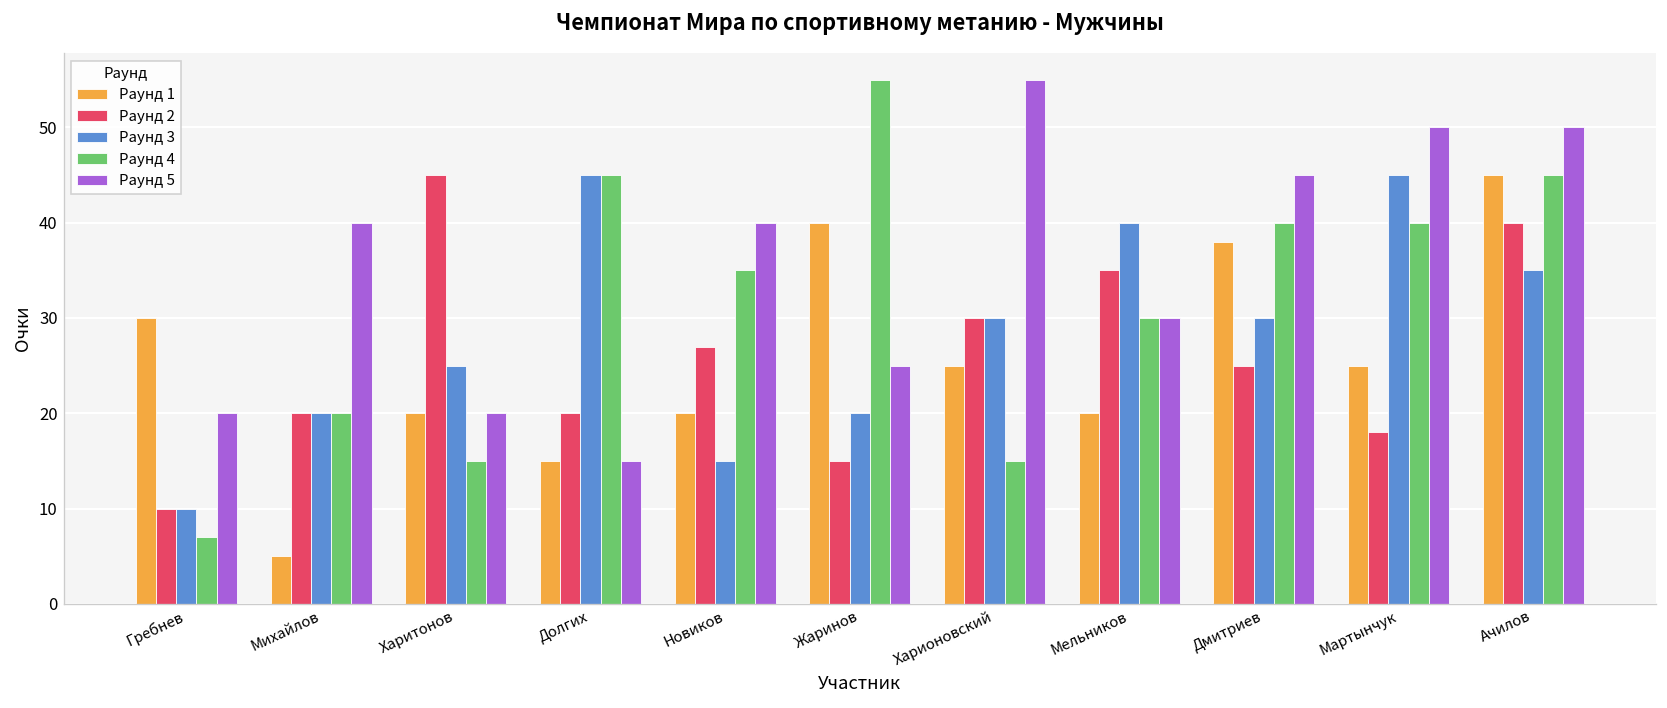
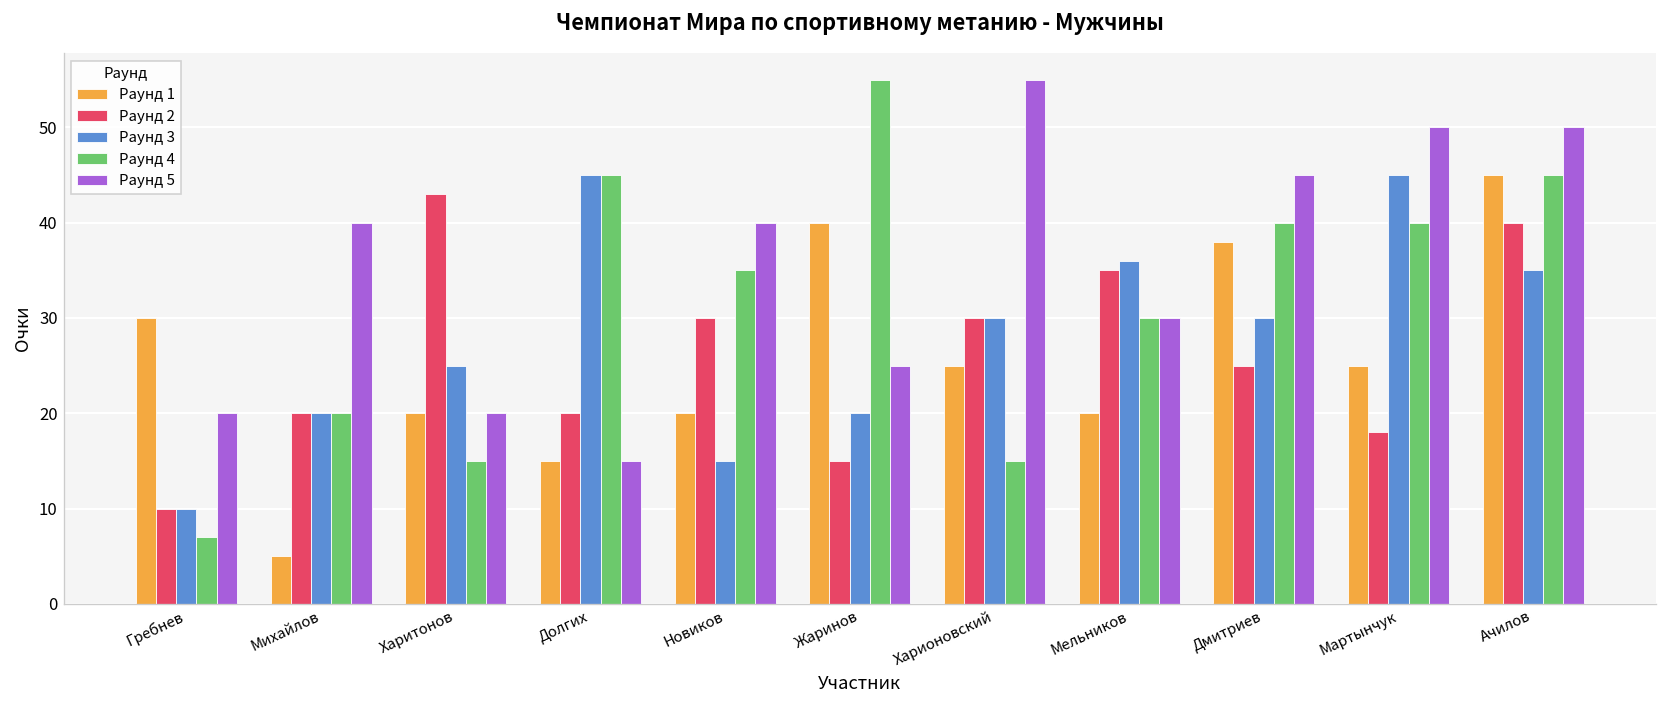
Раунд 2, Харитонов: 45 -> 43
Раунд 2, Новиков: 27 -> 30
Раунд 3, Мельников: 40 -> 36
